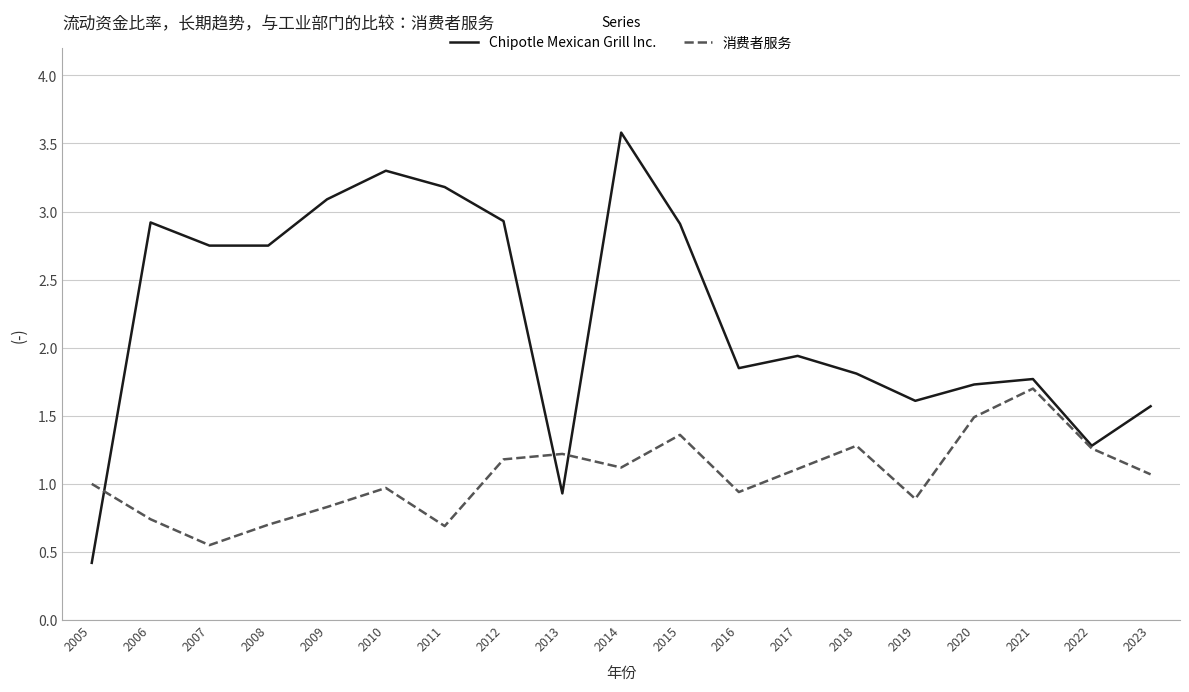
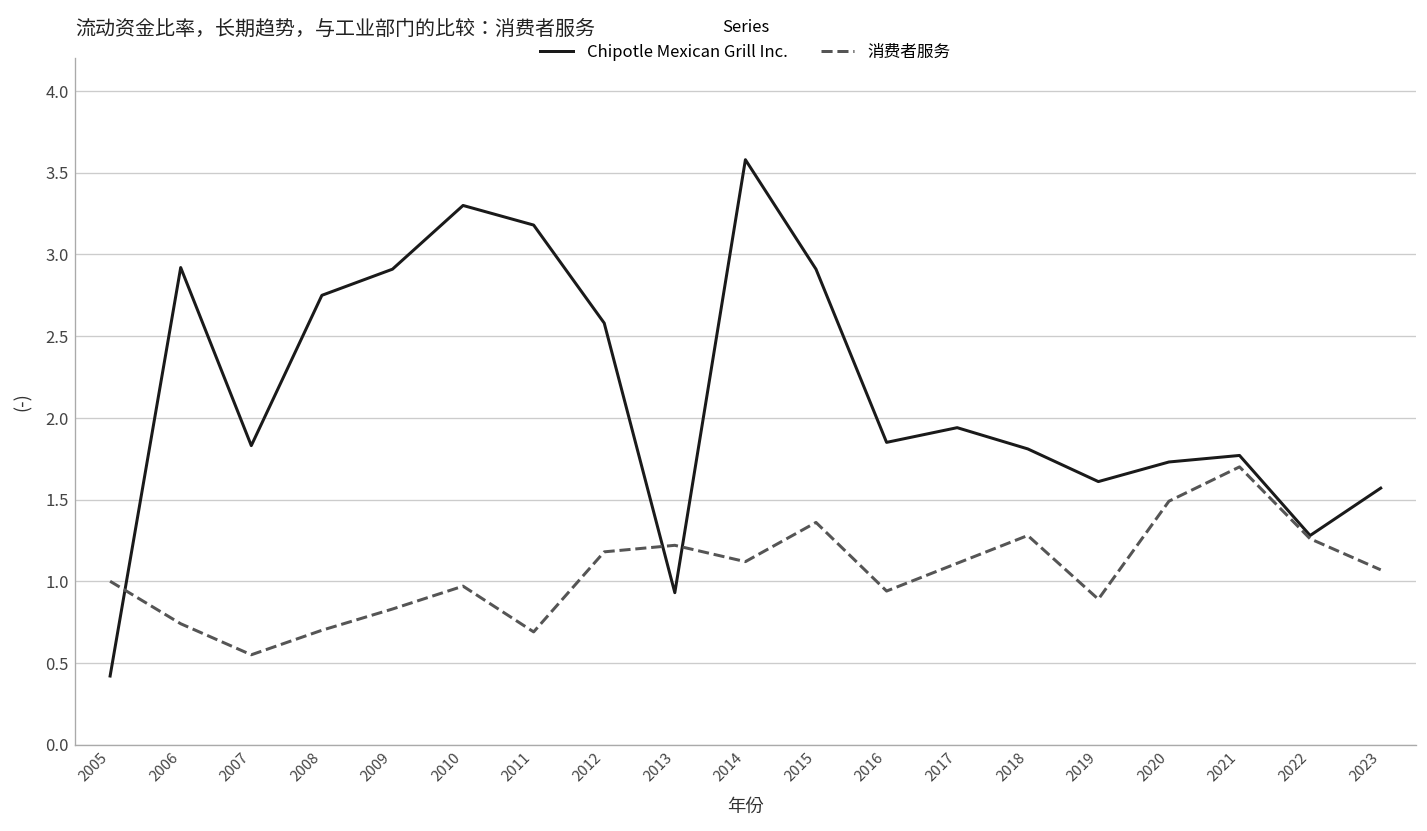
Chipotle Mexican Grill Inc., 2007: 2.75 -> 1.83
Chipotle Mexican Grill Inc., 2009: 3.09 -> 2.91
Chipotle Mexican Grill Inc., 2012: 2.93 -> 2.58
